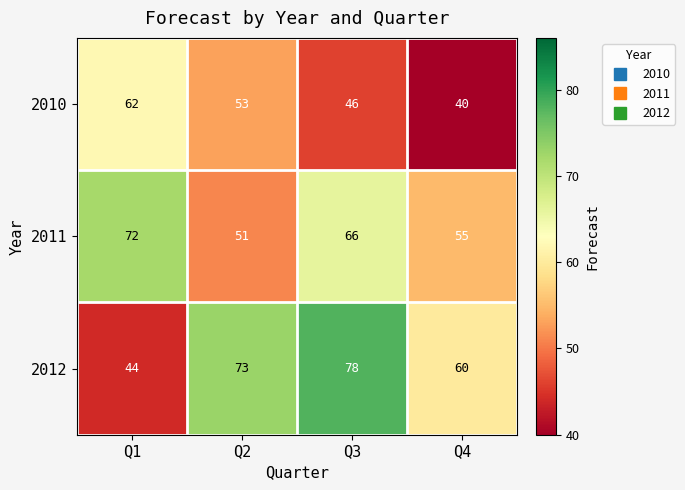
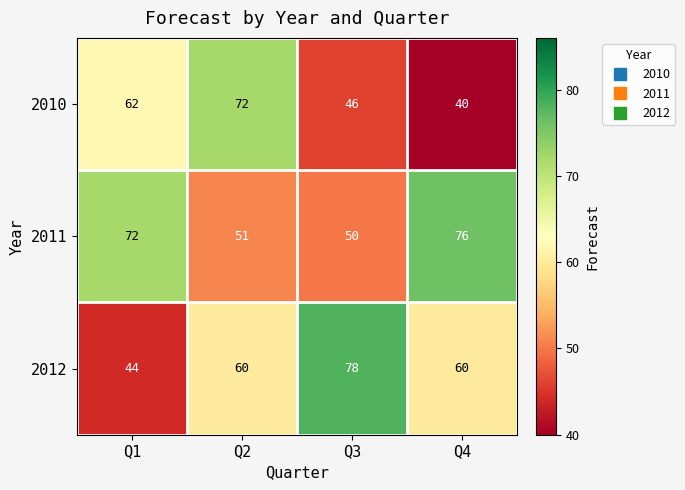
2010, Q2: 53 -> 72
2011, Q3: 66 -> 50
2011, Q4: 55 -> 76
2012, Q2: 73 -> 60
